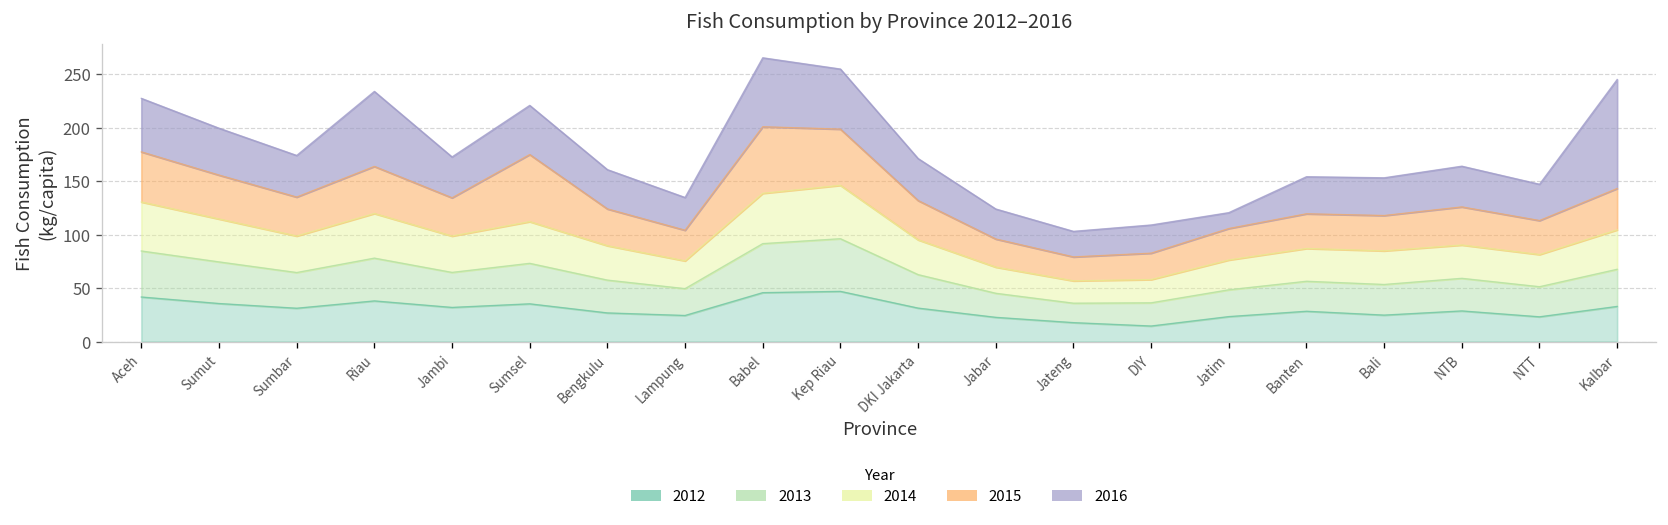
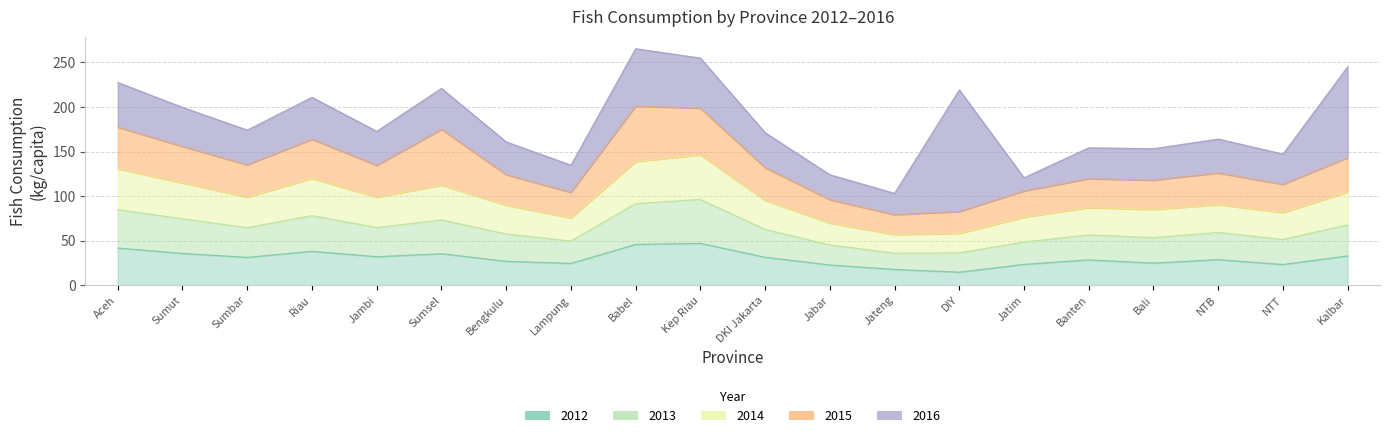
2016, Riau: 70 -> 50
2016, DIY: 30 -> 140
